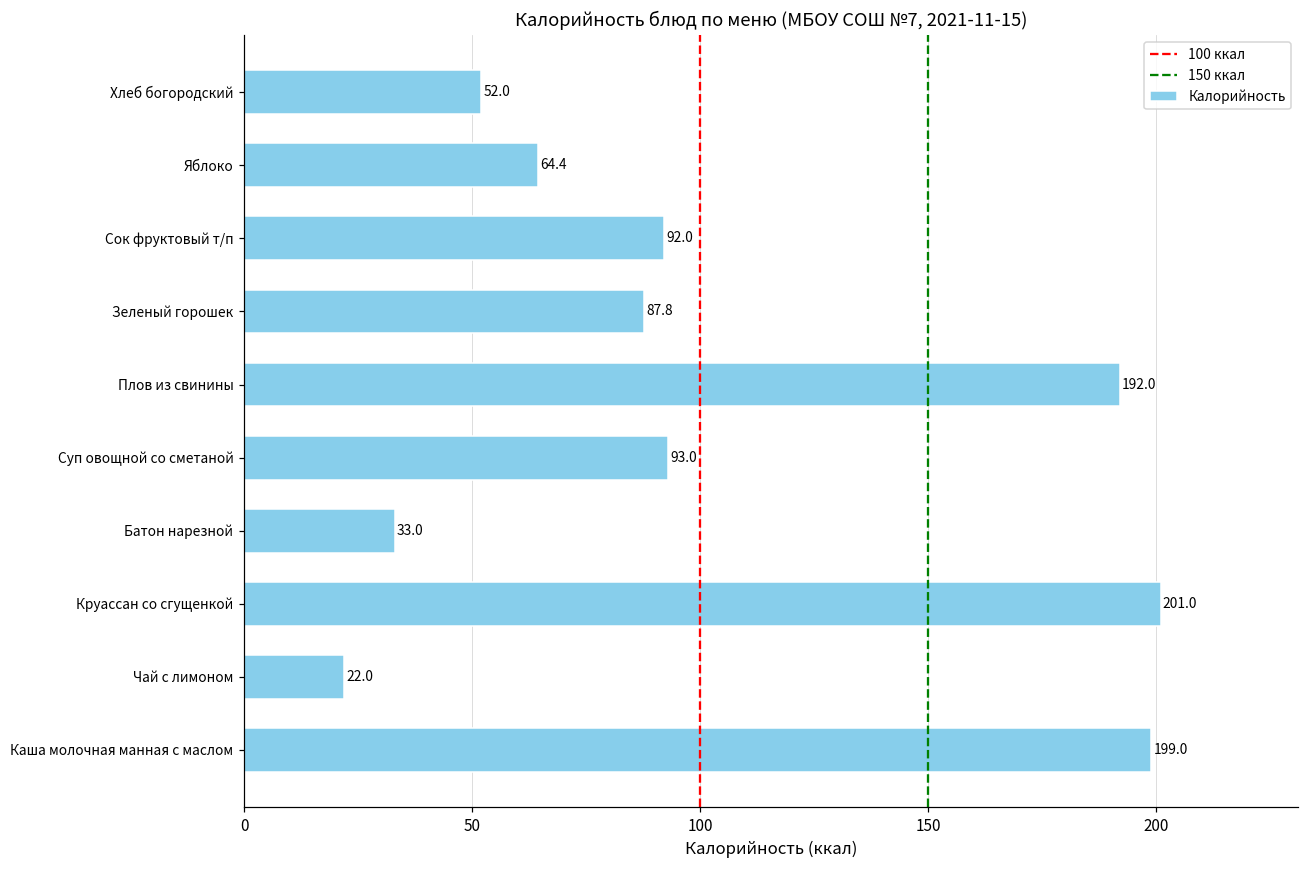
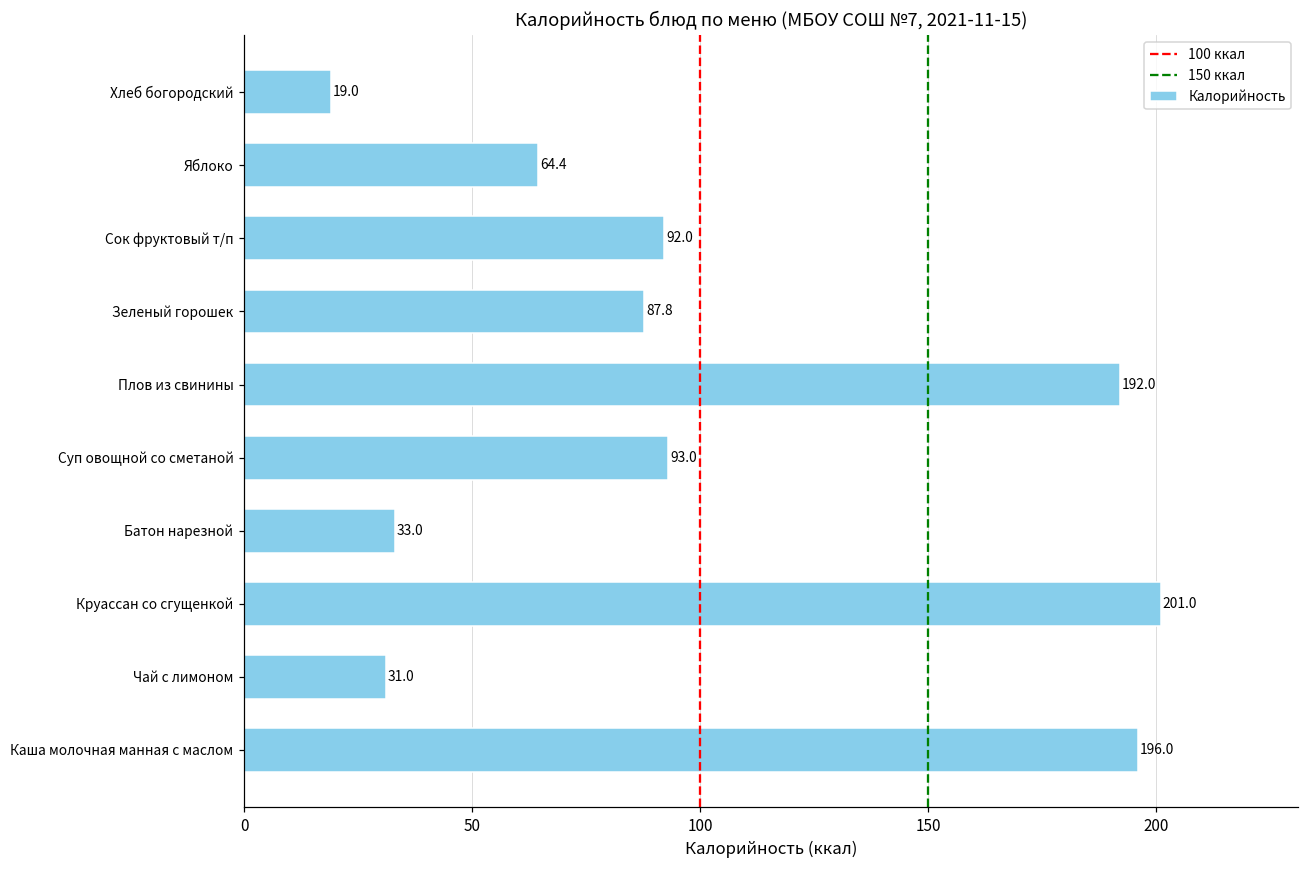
Хлеб богородский: 52.0 -> 19.0
Чай с лимоном: 22.0 -> 31.0
Каша молочная манная с маслом: 199.0 -> 196.0
